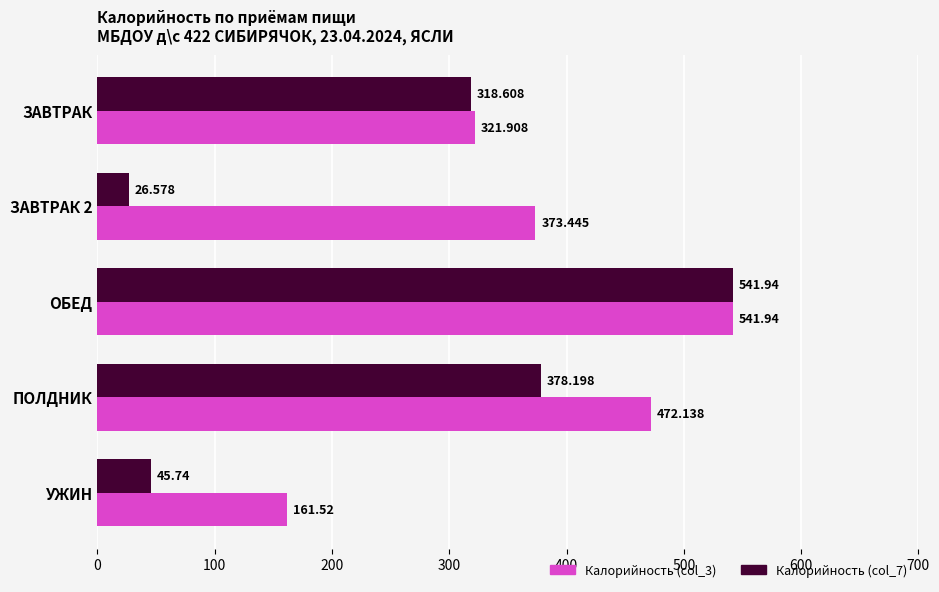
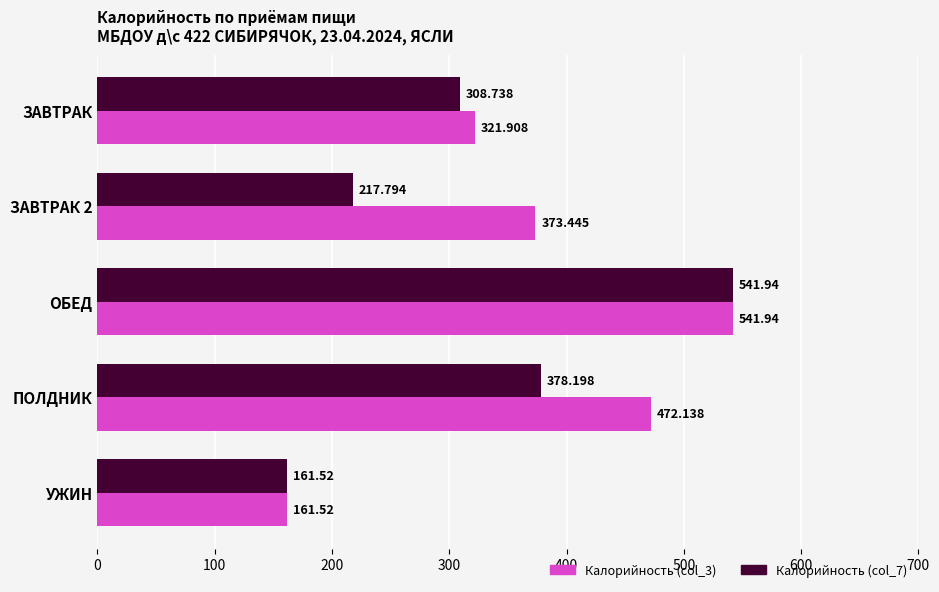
Калорийность (col_7), ЗАВТРАК: 318.608 -> 308.738
Калорийность (col_7), ЗАВТРАК 2: 26.578 -> 217.794
Калорийность (col_7), УЖИН: 45.74 -> 161.52
